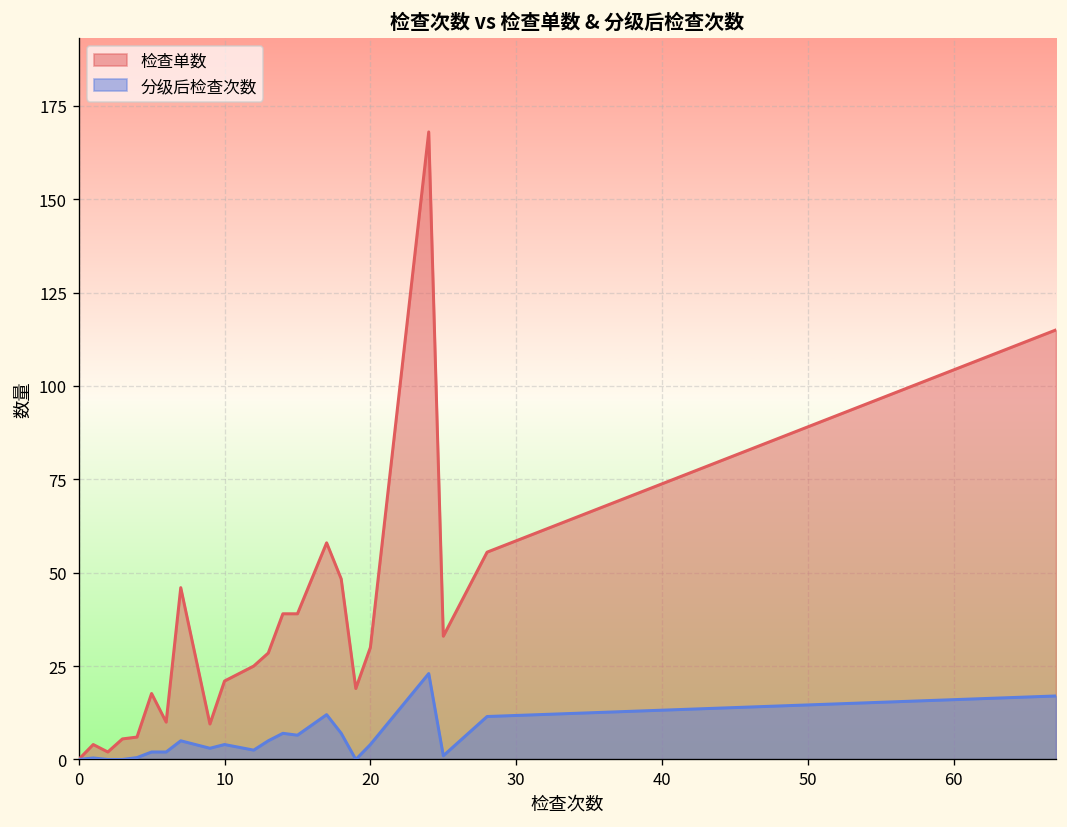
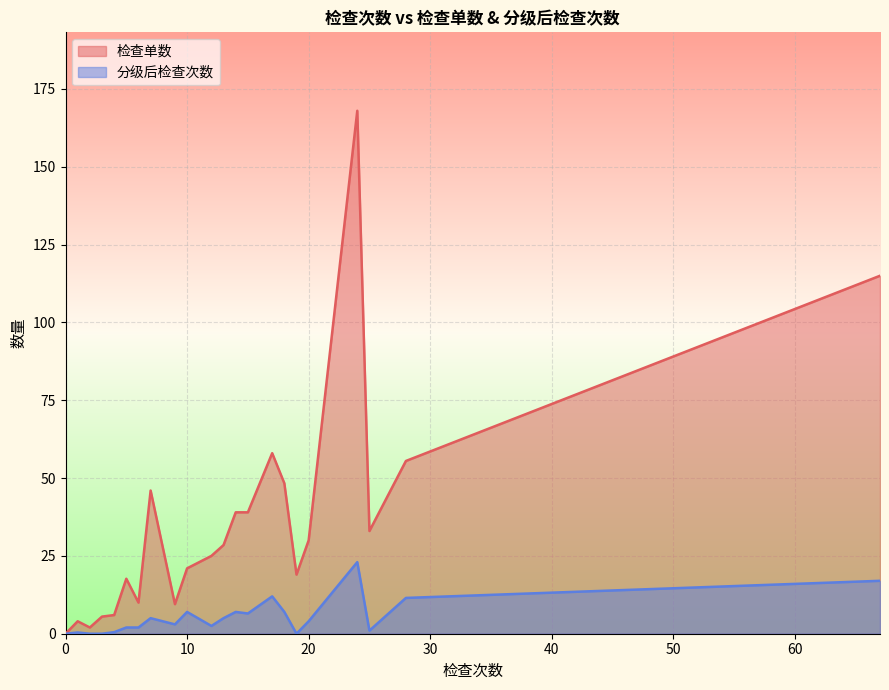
分级后检查次数, 10: 4 -> 7
